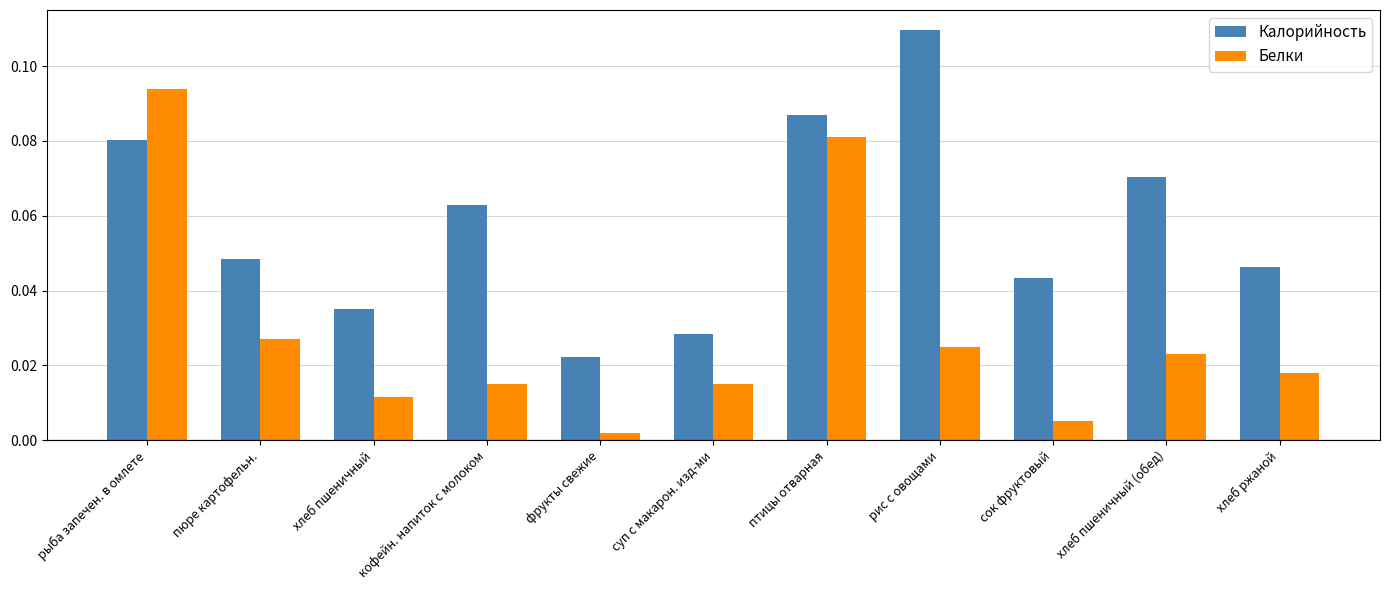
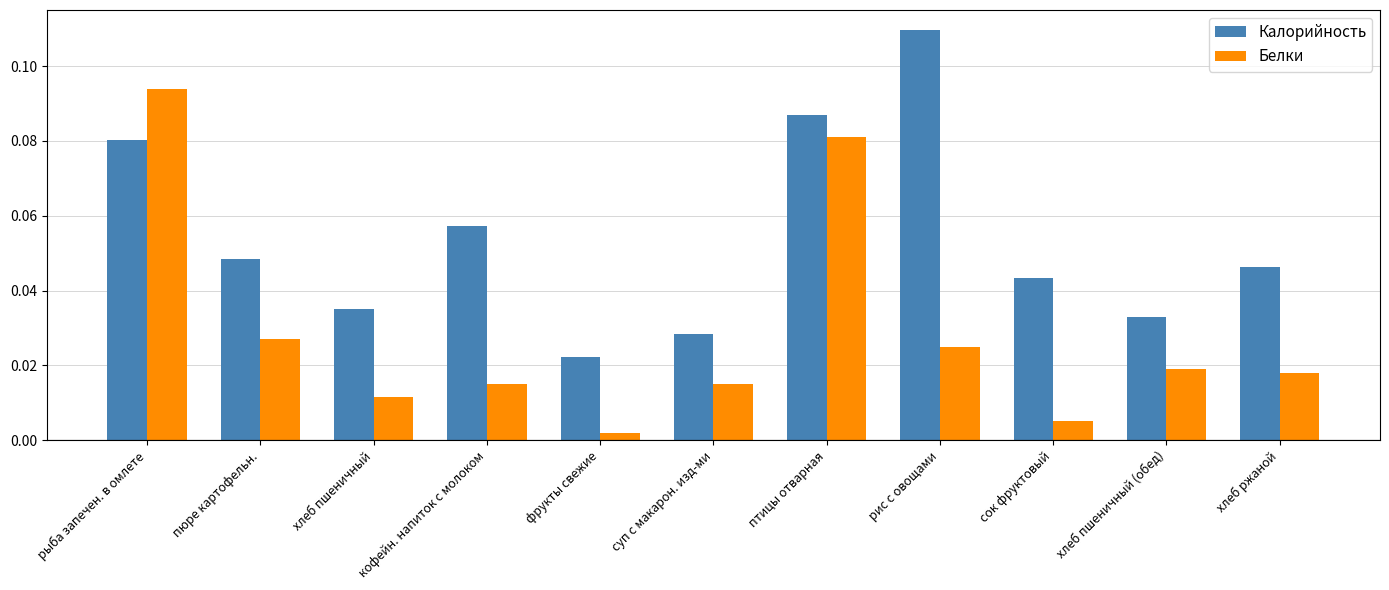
Калорийность, кофейн. напиток с молоком: 0.063 -> 0.057
Калорийность, хлеб пшеничный (обед): 0.070 -> 0.033
Белки, хлеб пшеничный (обед): 0.023 -> 0.019
